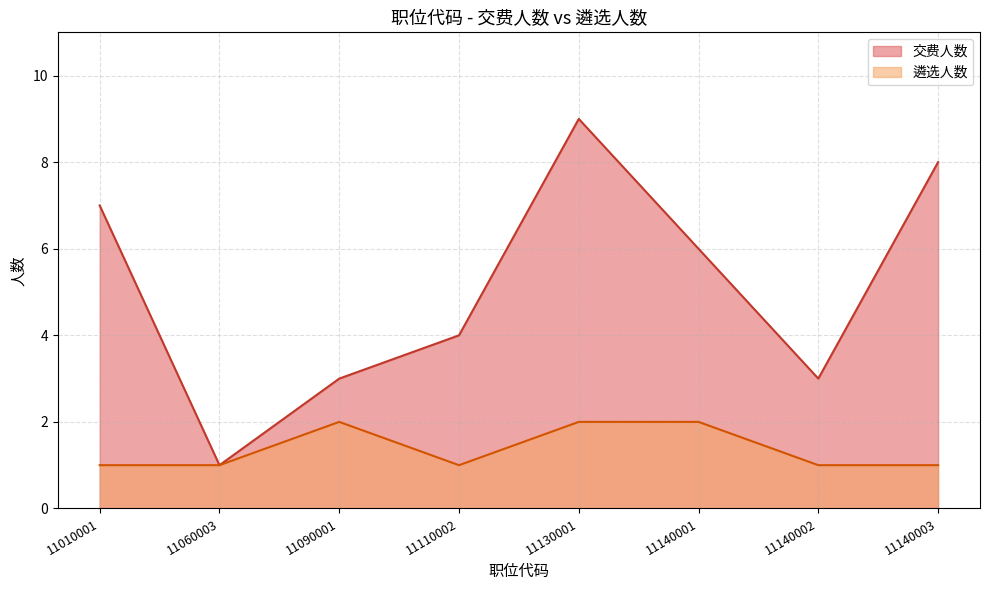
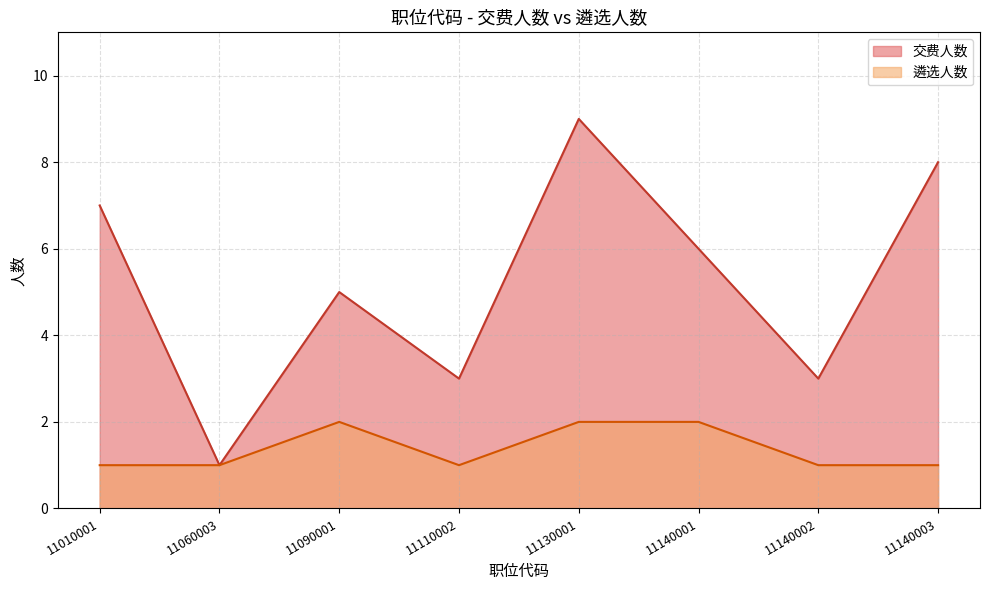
交费人数, 11090001: 3 -> 5
交费人数, 11110002: 4 -> 3
